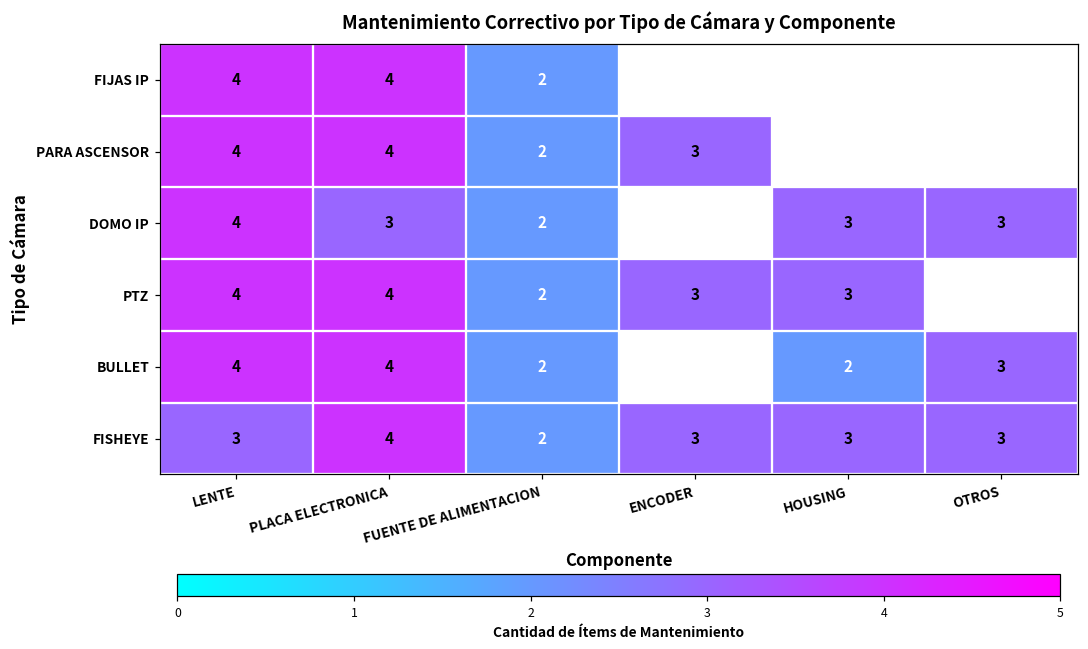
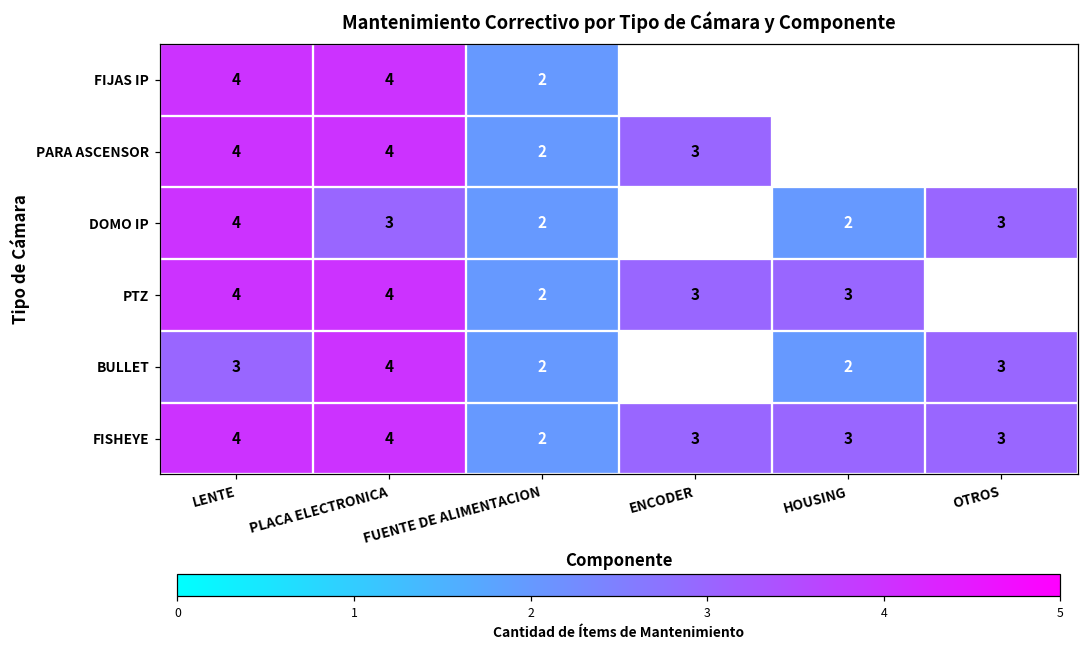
DOMO IP, HOUSING: 3 -> 2
BULLET, LENTE: 4 -> 3
FISHEYE, LENTE: 3 -> 4
